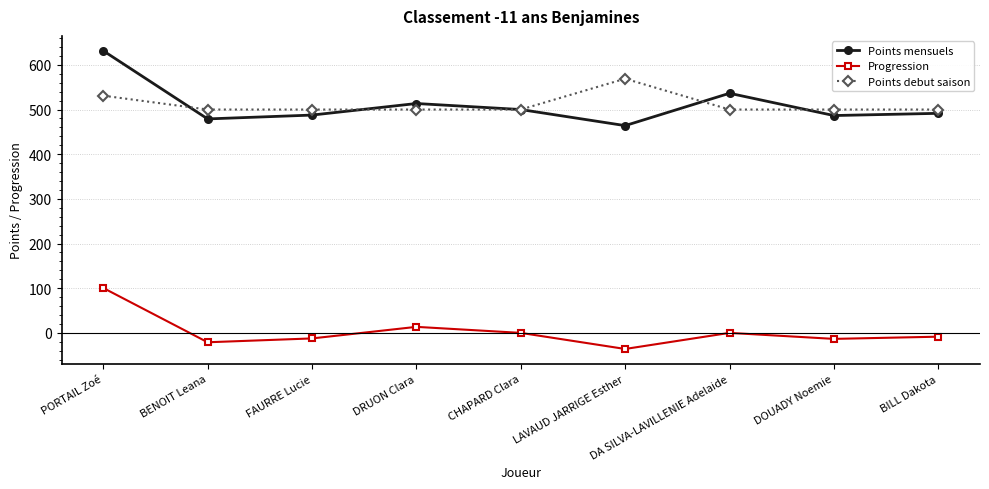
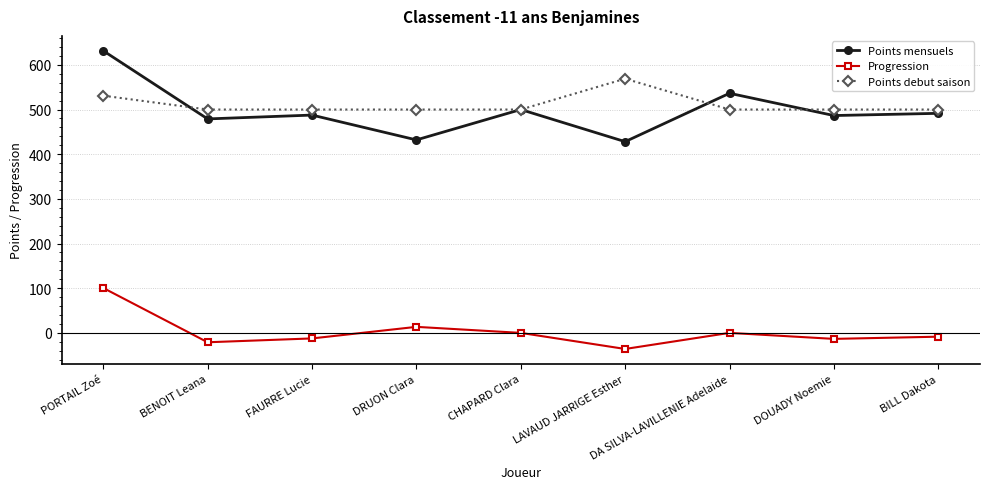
Points mensuels, DRUON Clara: 510 -> 430
Points mensuels, LAVAUD JARRIGE Esther: 460 -> 430
